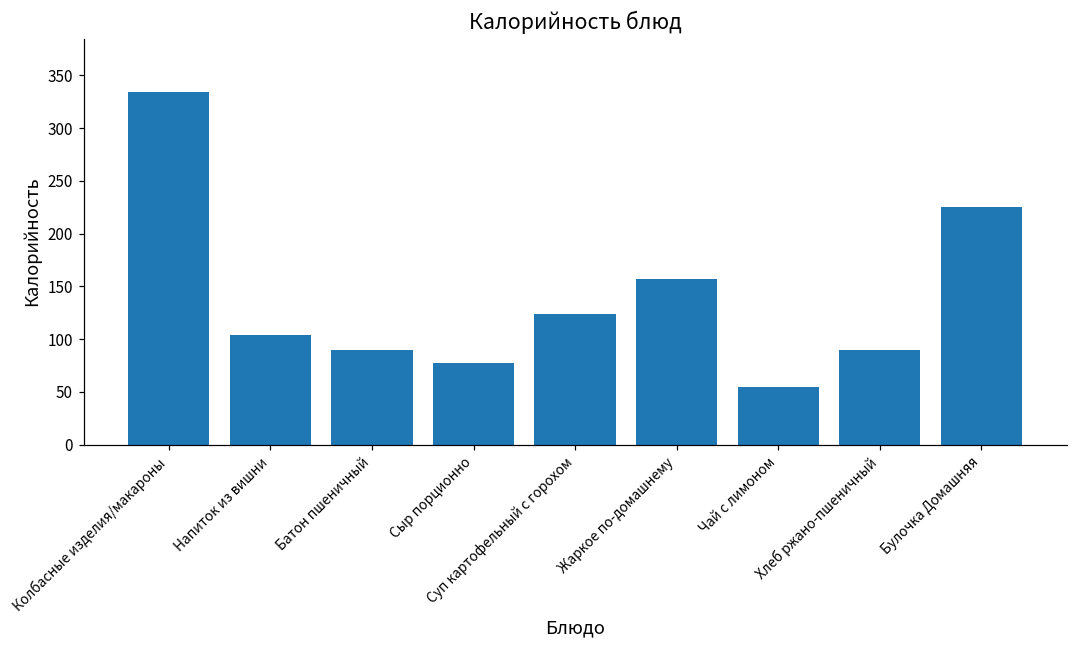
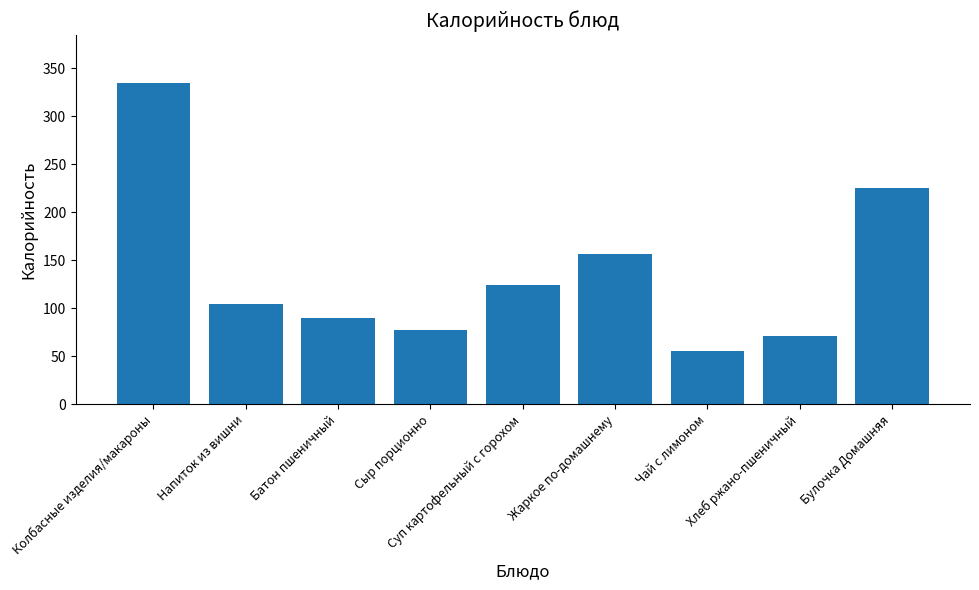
Хлеб ржано-пшеничный: 90 -> 70
